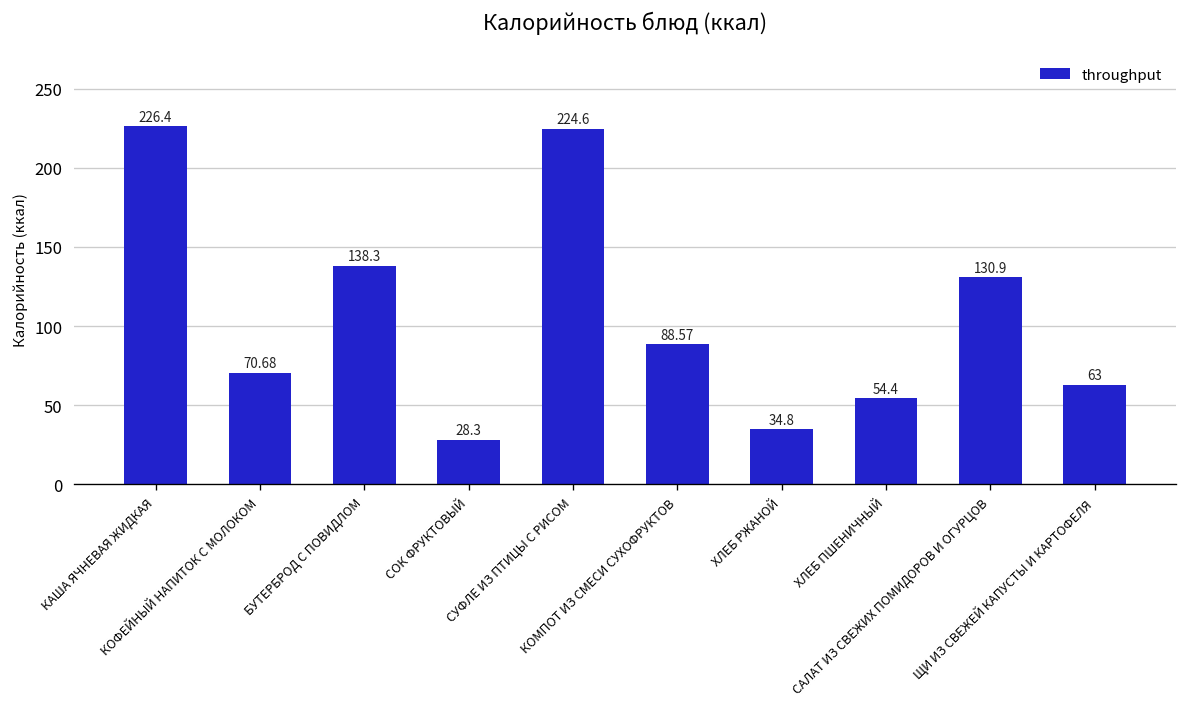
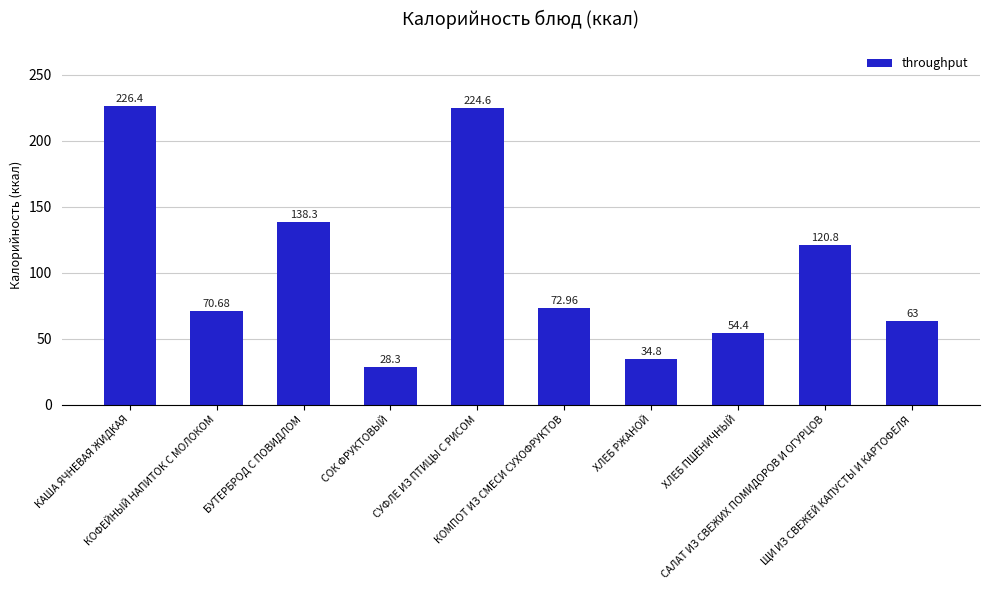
КОМПОТ ИЗ СМЕСИ СУХОФРУКТОВ: 88.57 -> 72.96
САЛАТ ИЗ СВЕЖИХ ПОМИДОРОВ И ОГУРЦОВ: 130.9 -> 120.8
